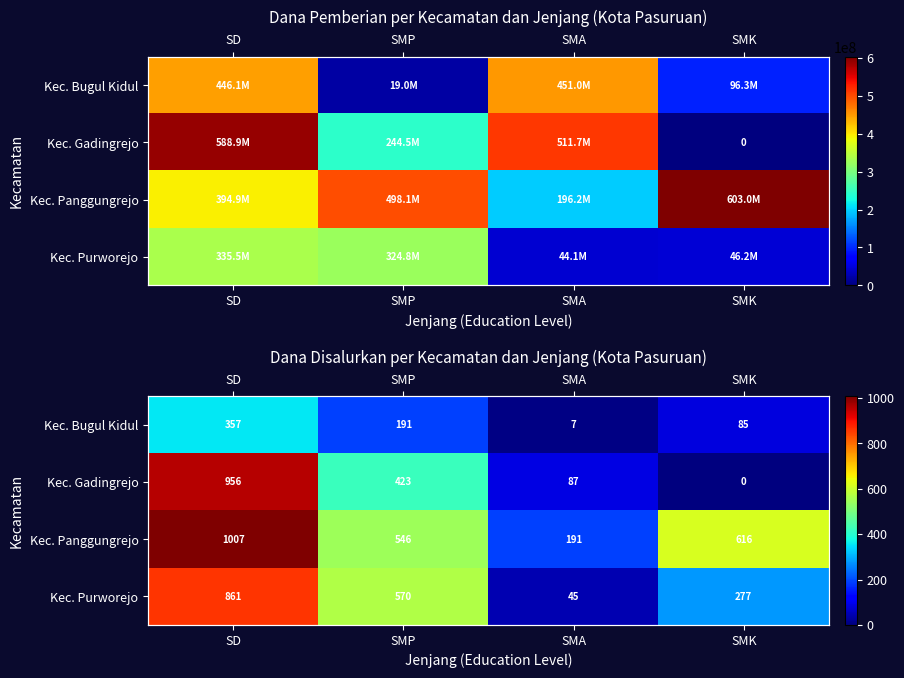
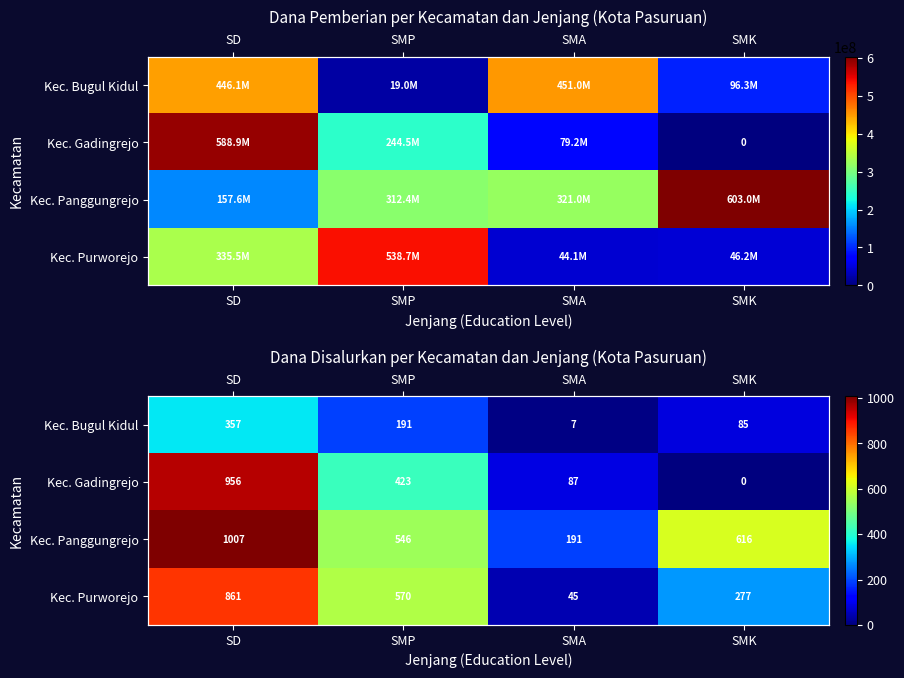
Dana Pemberian per Kecamatan dan Jenjang (Kota Pasuruan), Kec. Gadingrejo, SMA: 511.7M -> 79.2M
Dana Pemberian per Kecamatan dan Jenjang (Kota Pasuruan), Kec. Panggungrejo, SD: 394.9M -> 157.6M
Dana Pemberian per Kecamatan dan Jenjang (Kota Pasuruan), Kec. Panggungrejo, SMP: 498.1M -> 312.4M
Dana Pemberian per Kecamatan dan Jenjang (Kota Pasuruan), Kec. Panggungrejo, SMA: 196.2M -> 321.0M
Dana Pemberian per Kecamatan dan Jenjang (Kota Pasuruan), Kec. Purworejo, SMP: 324.8M -> 538.7M
